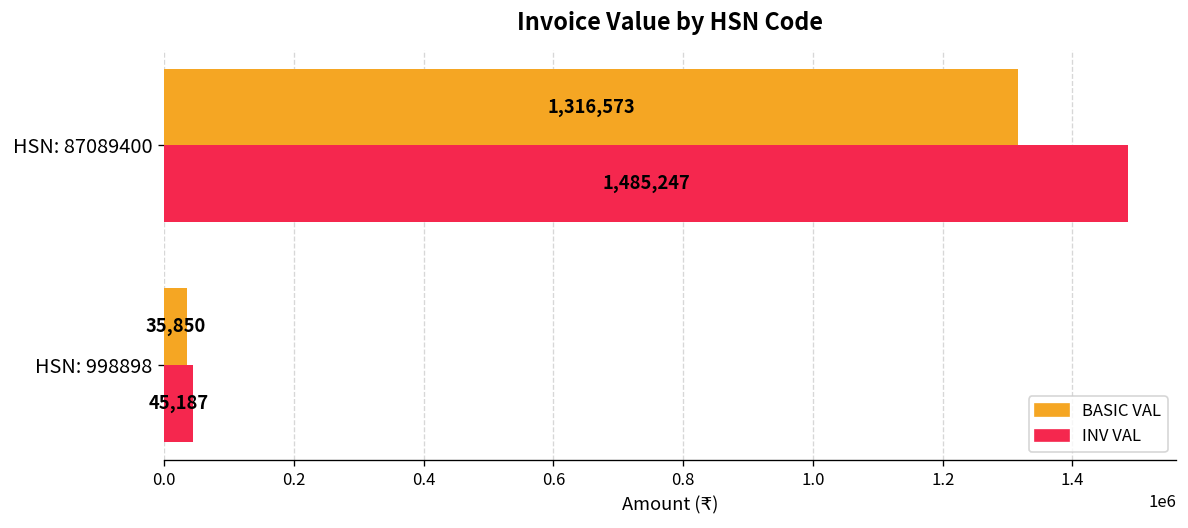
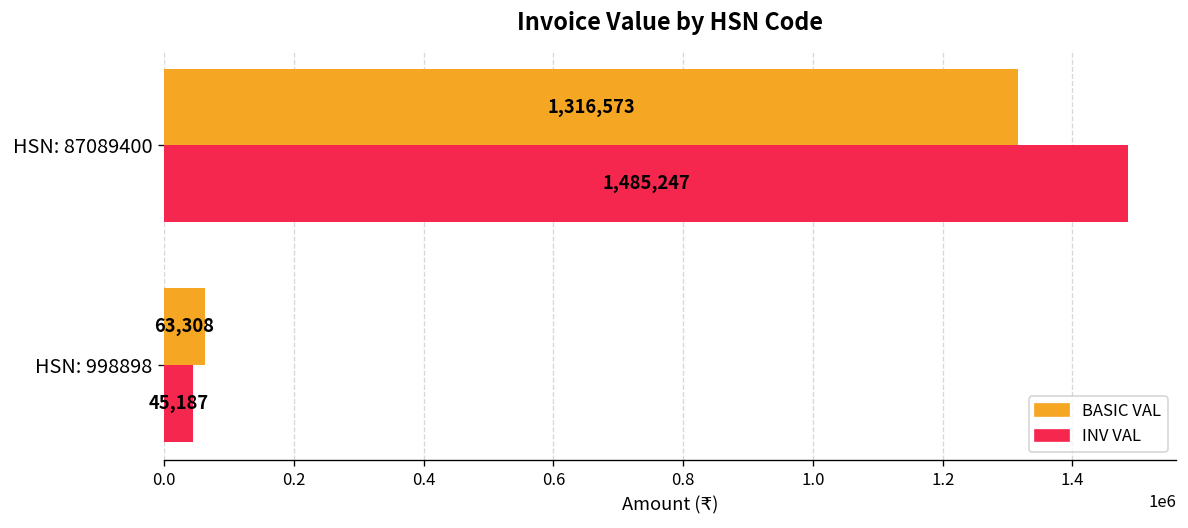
BASIC VAL, HSN: 998898: 35,850 -> 63,308
